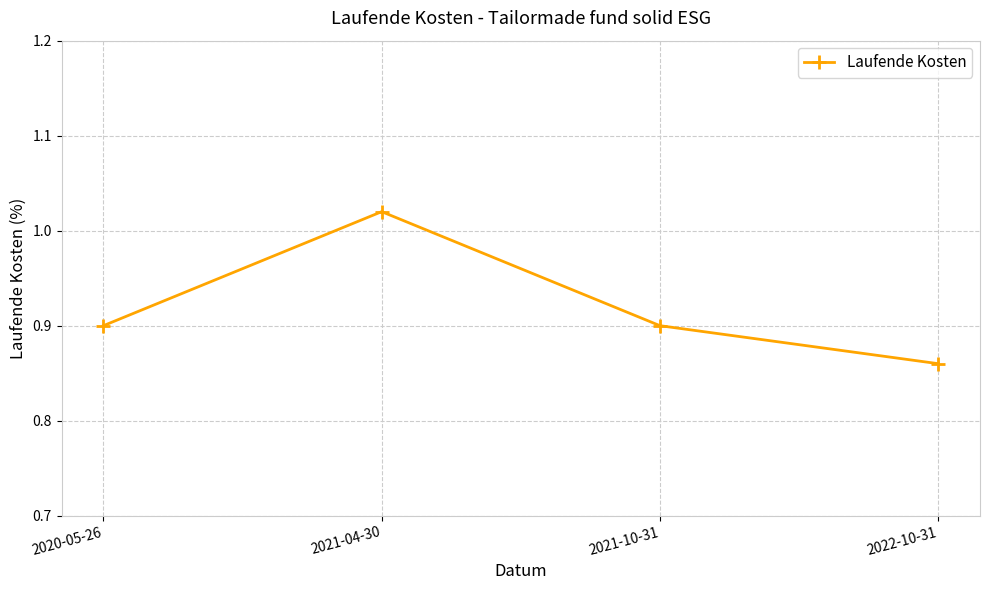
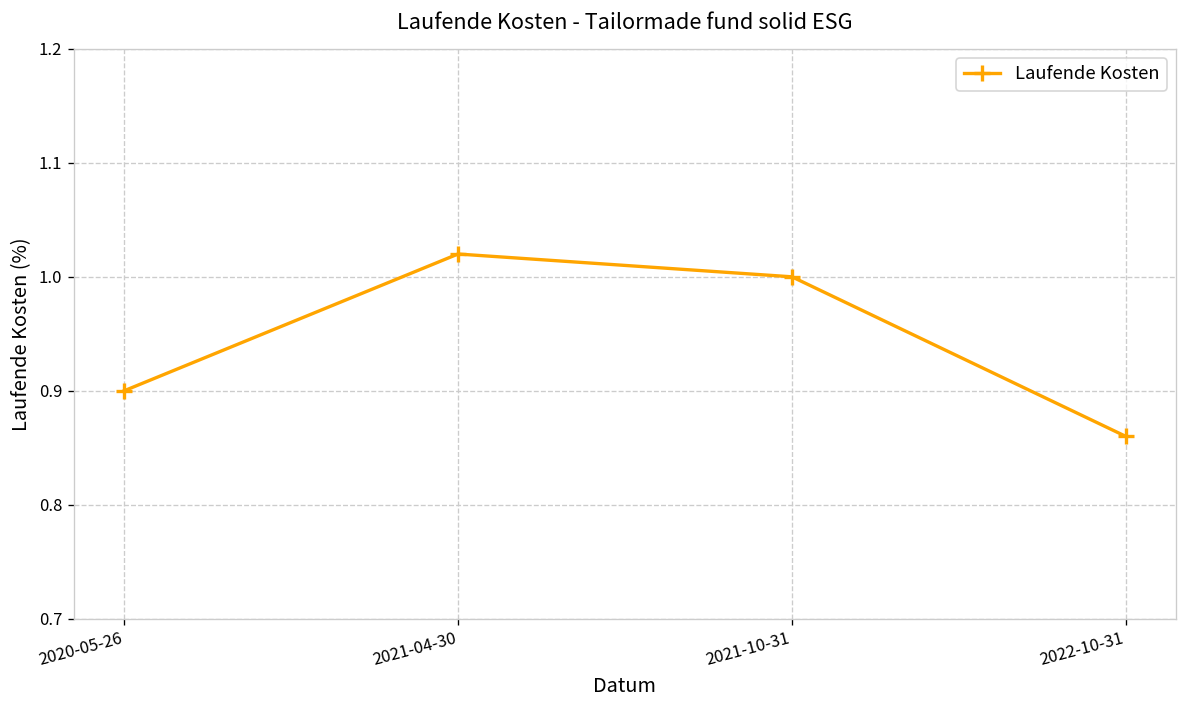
2021-10-31: 0.9 -> 1.0
